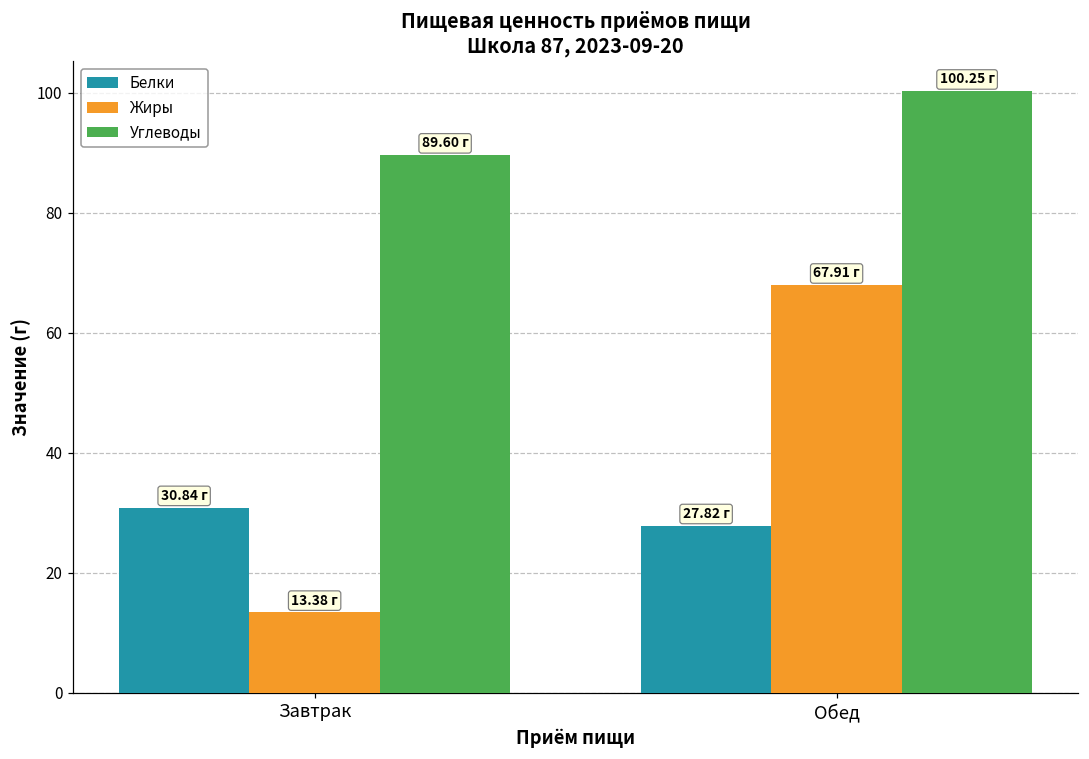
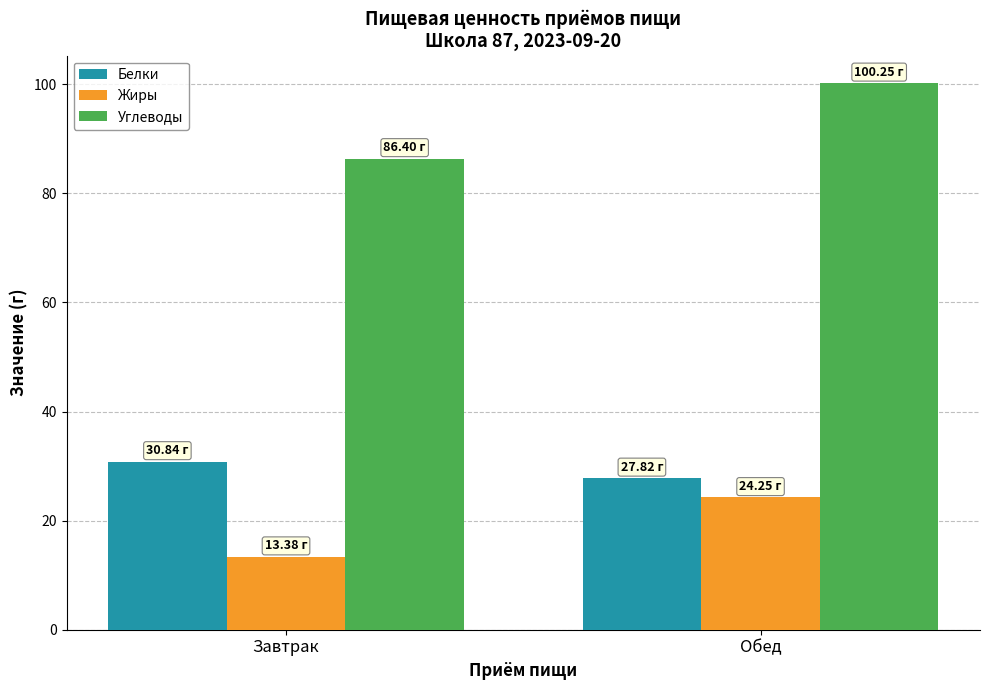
Углеводы, Завтрак: 89.60 -> 86.40
Жиры, Обед: 67.91 -> 24.25
